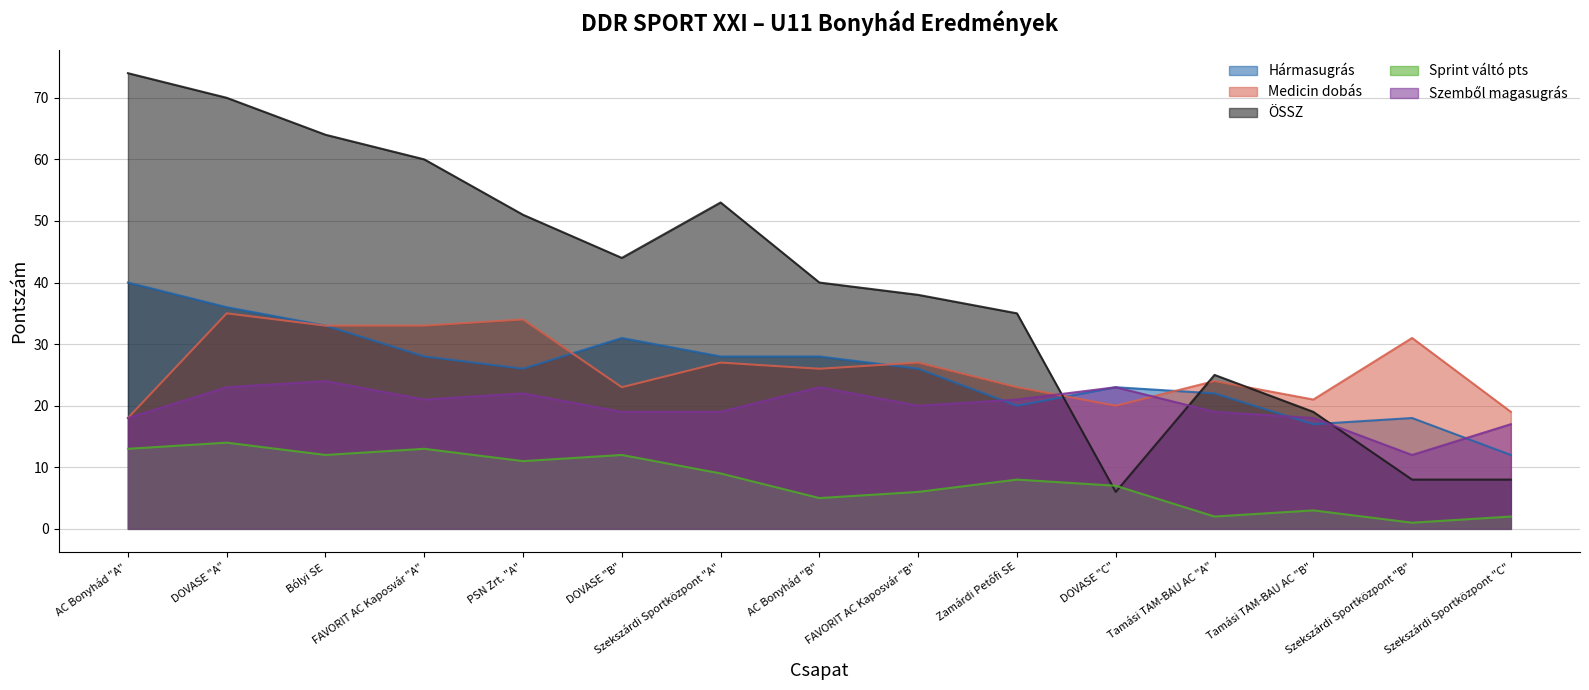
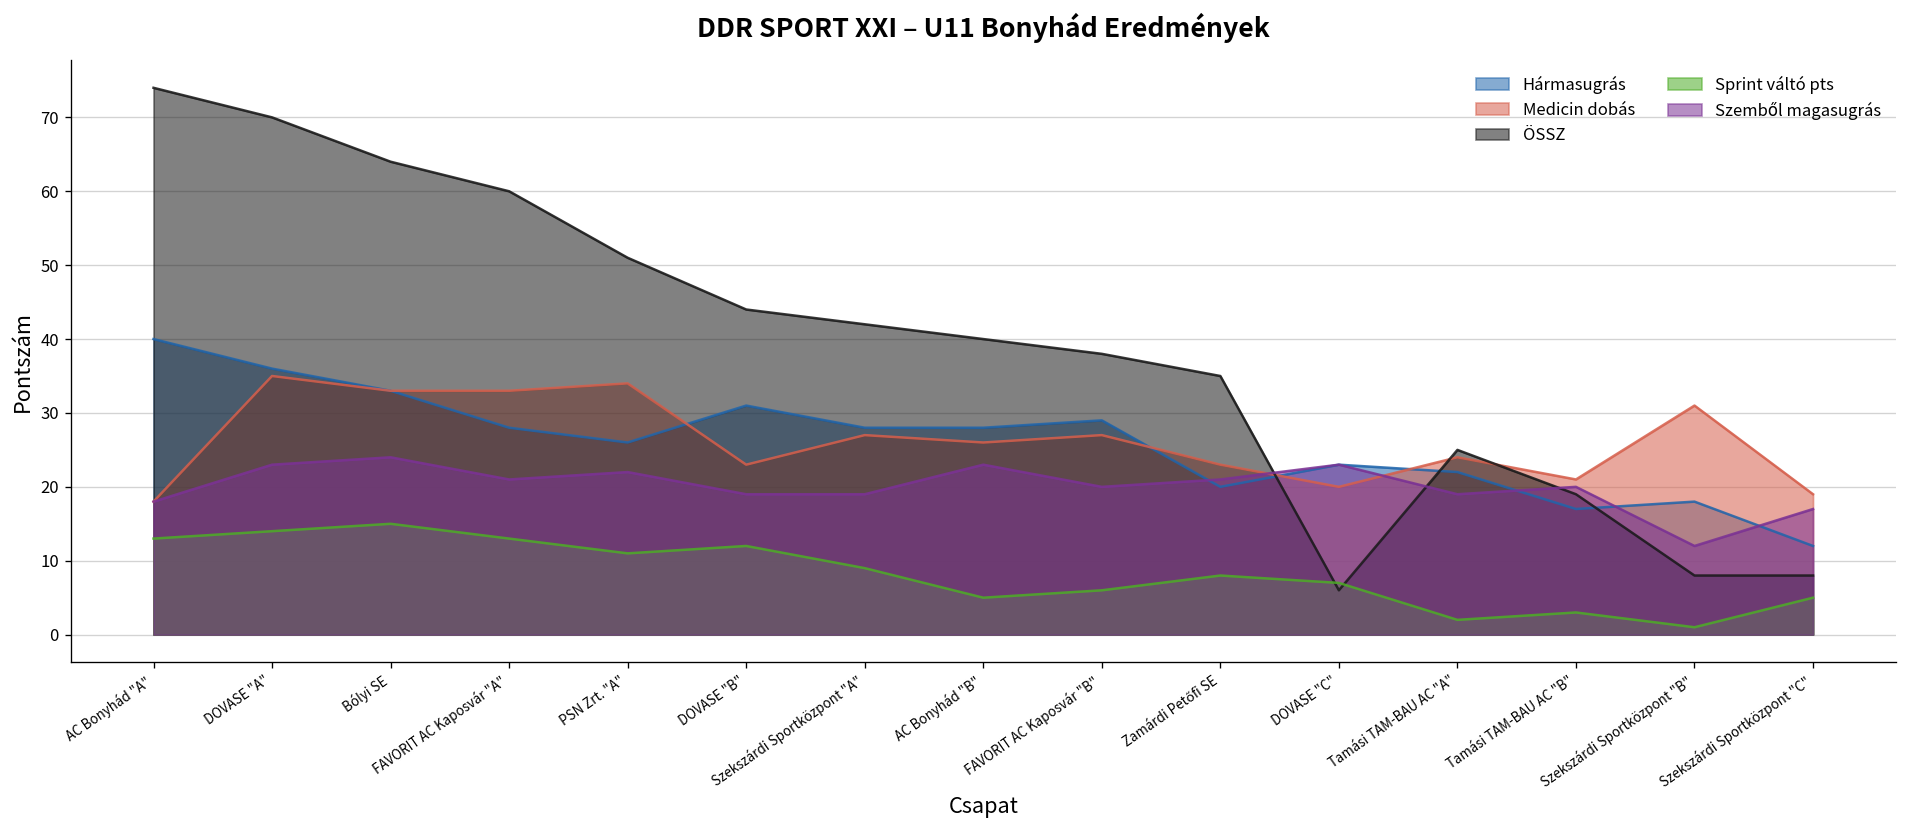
Sprint váltó pts, Bólyi SE: 12 -> 15
ÖSSZ, Szekszárdi Sportközpont "A": 53 -> 42
Hármasugrás, FAVORIT AC Kaposvár "B": 26 -> 29
Szemből magasugrás, Tamási TAM-BAU AC "B": 18 -> 20
Sprint váltó pts, Szekszárdi Sportközpont "C": 2 -> 5
